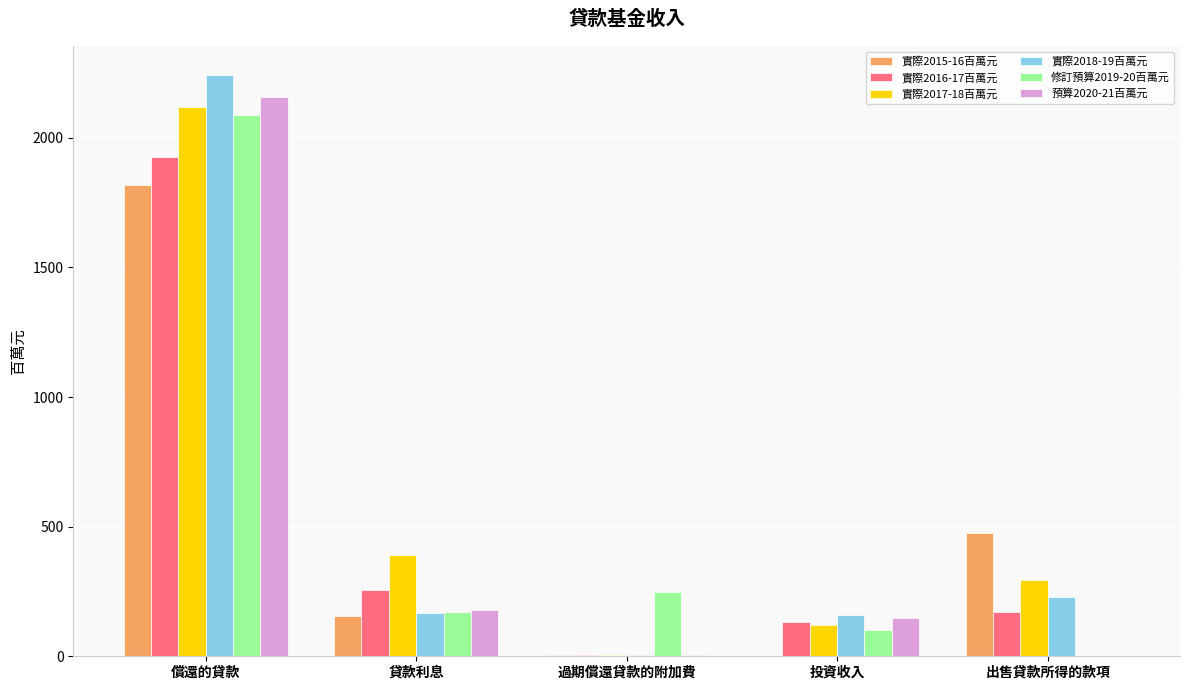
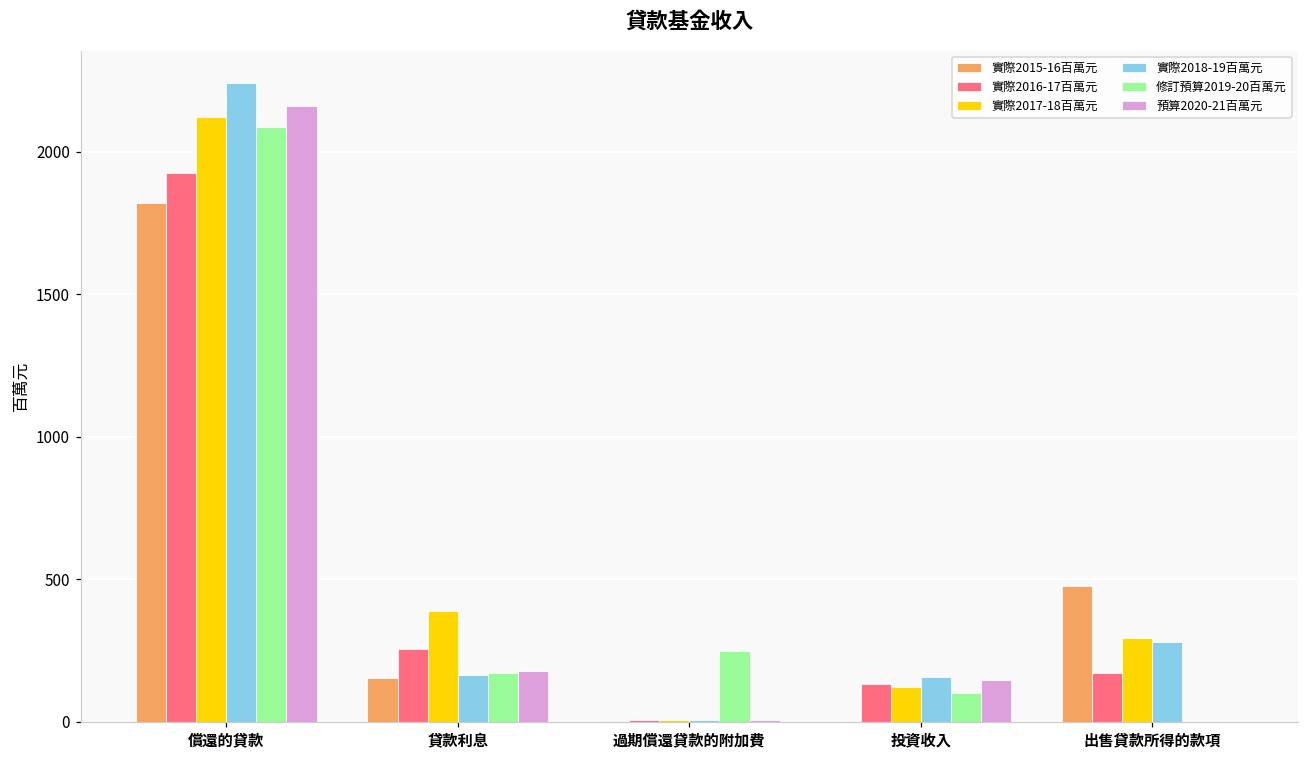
實際2018-19百萬元, 出售貸款所得的款項: 230 -> 280
